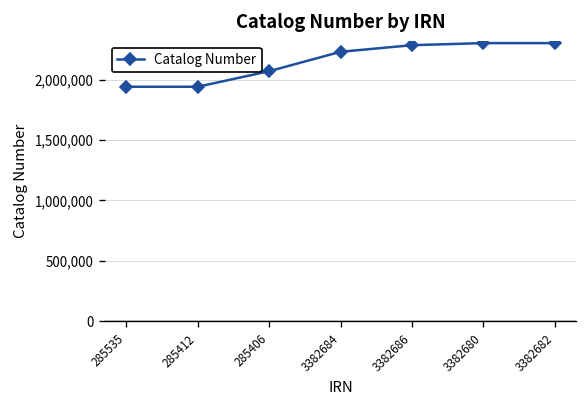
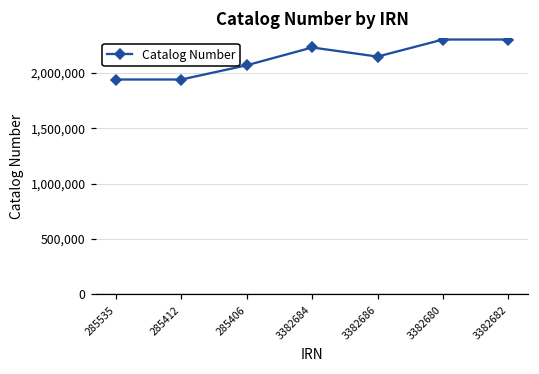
3382686: 2,280,000 -> 2,150,000
